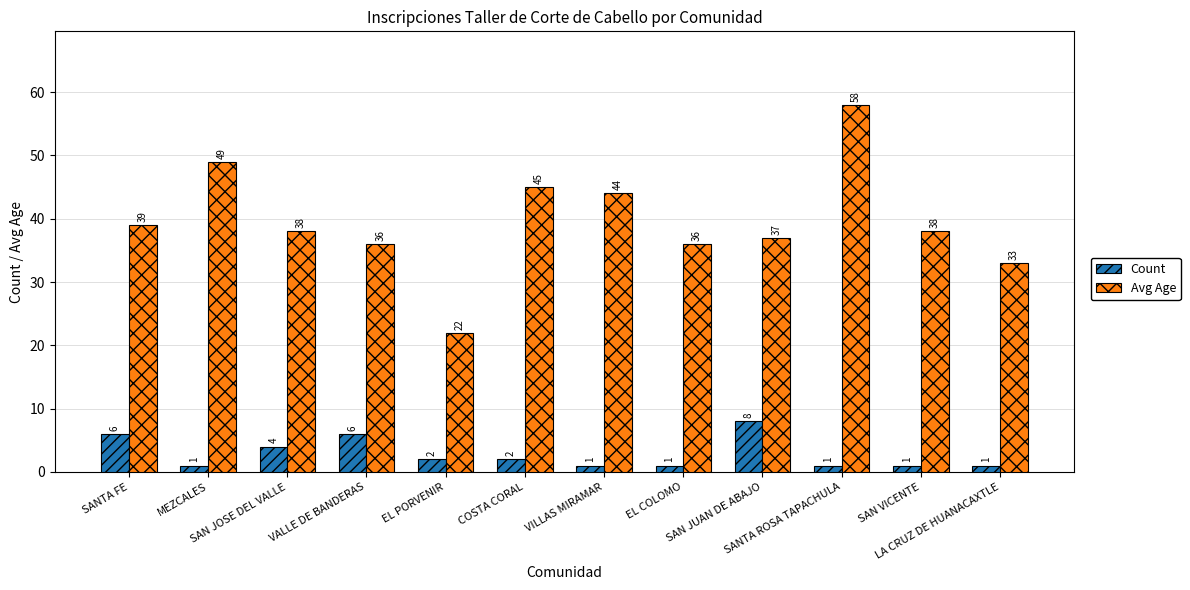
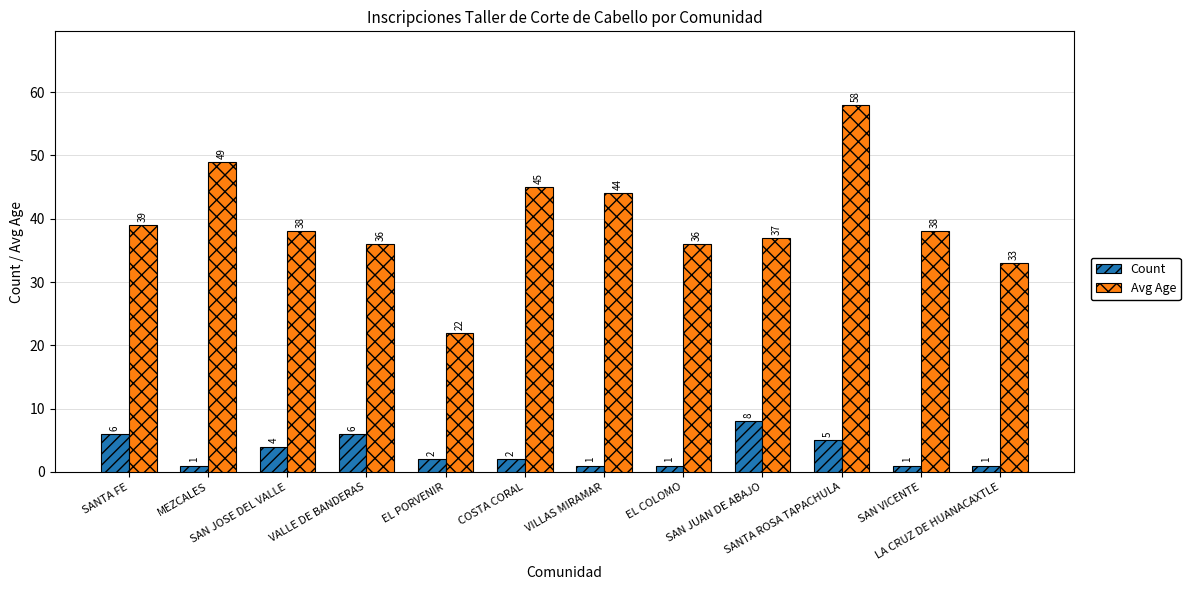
Count, SANTA ROSA TAPACHULA: 1 -> 5
